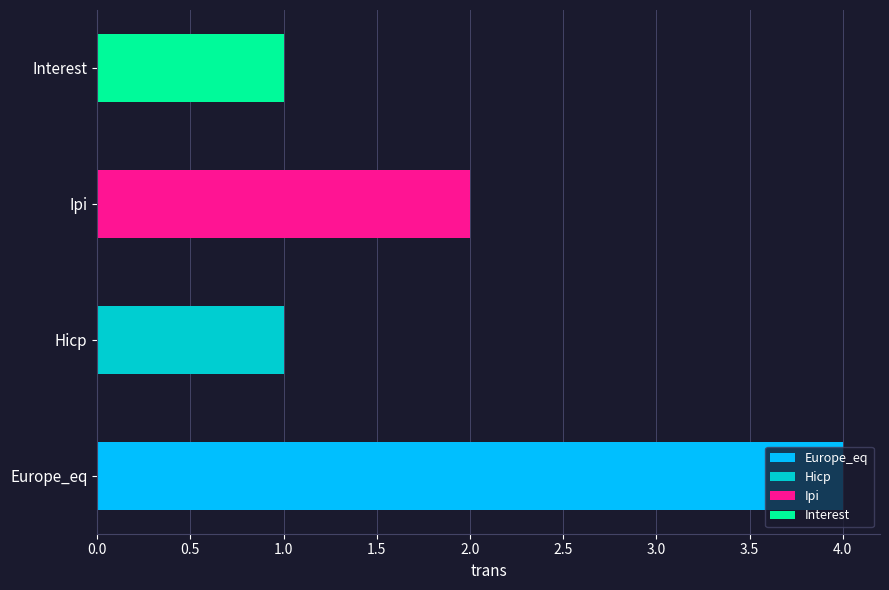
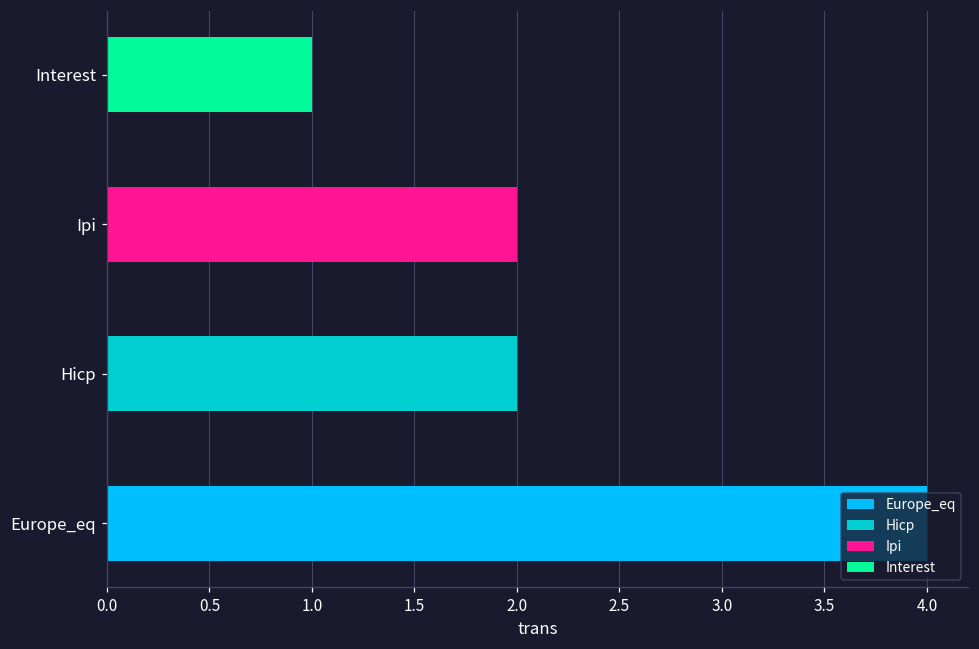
Hicp: 1 -> 2
